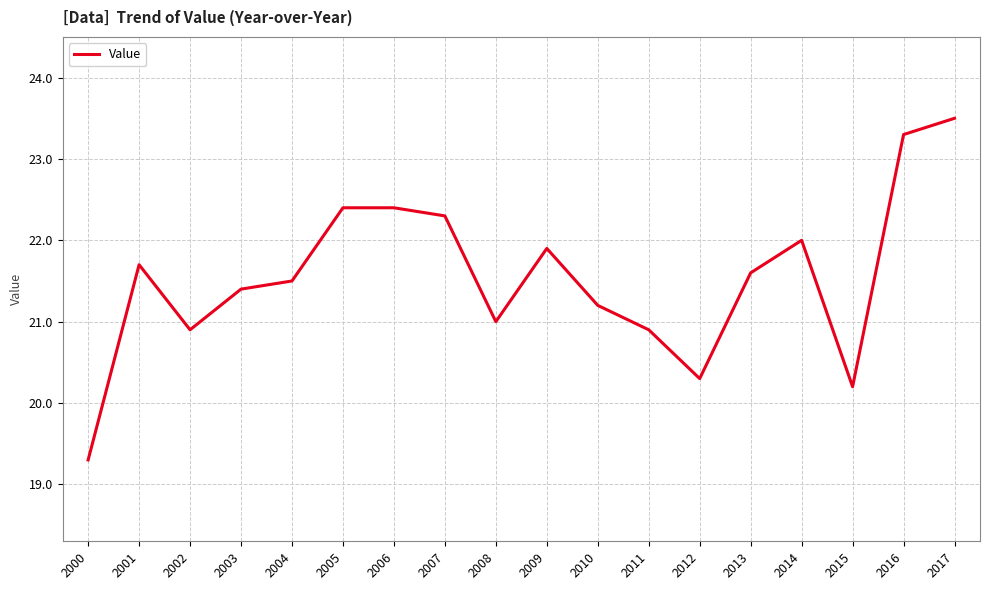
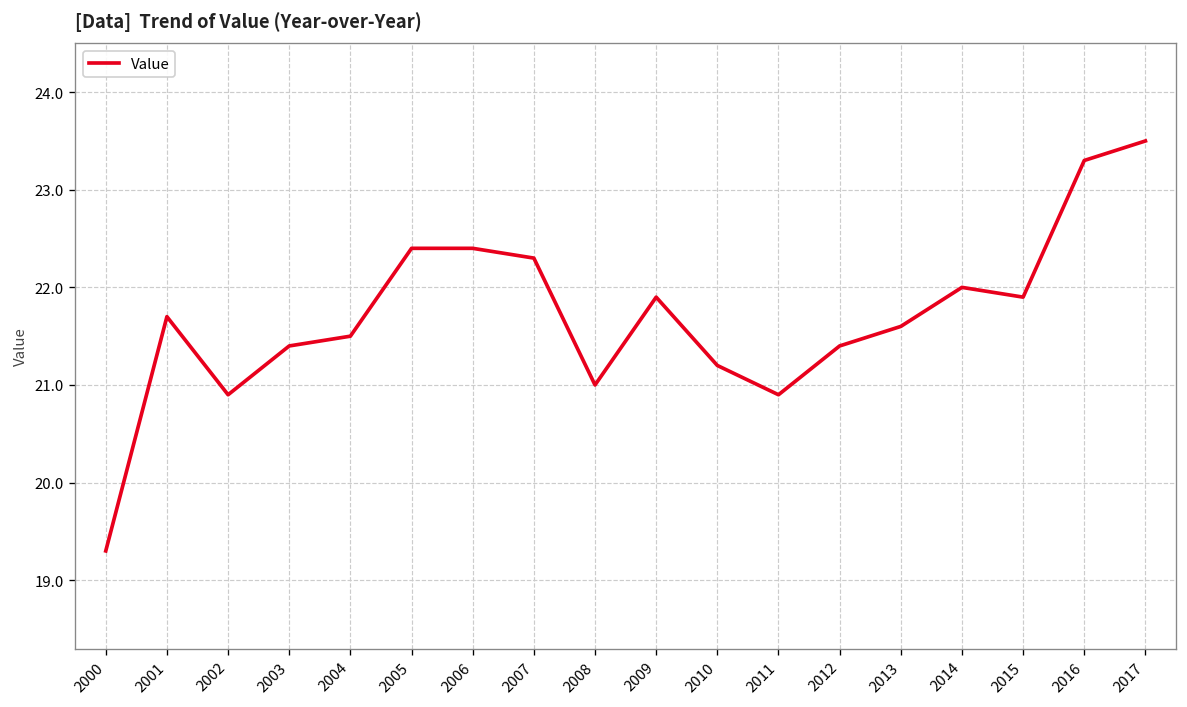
2012: 20.3 -> 21.4
2015: 20.2 -> 21.9
